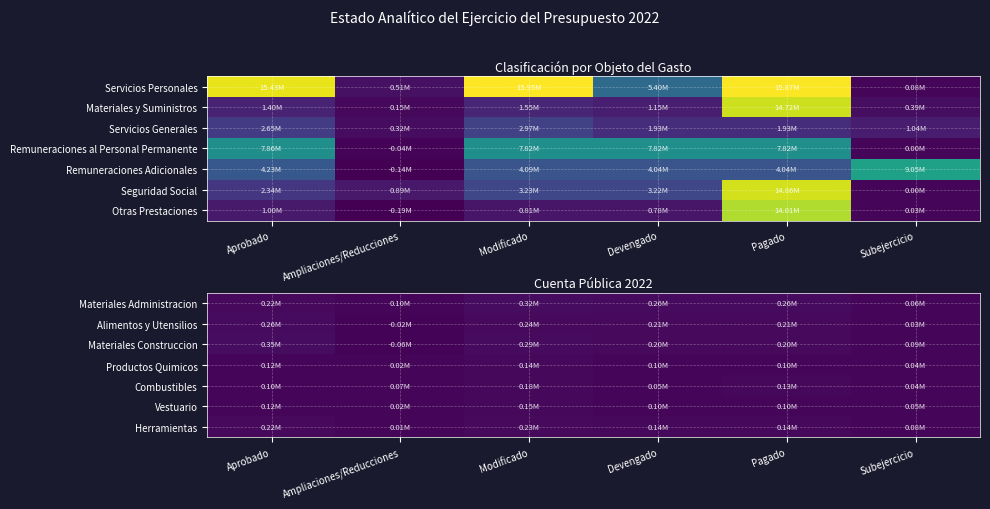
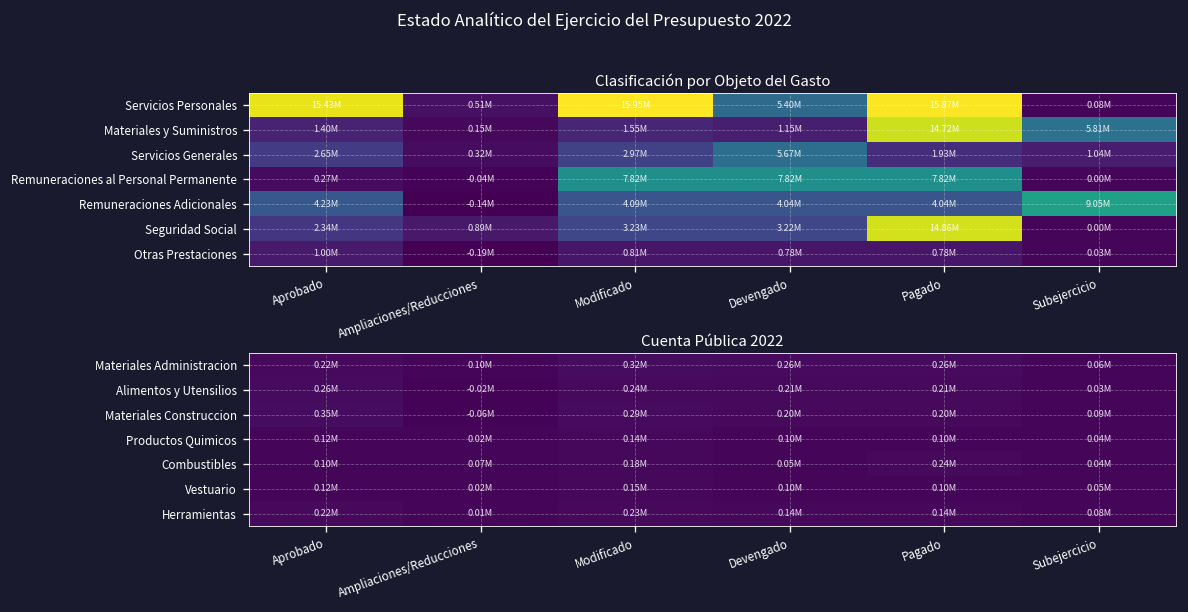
Clasificación por Objeto del Gasto, Materiales y Suministros, Subejercicio: 0.39M -> 5.81M
Clasificación por Objeto del Gasto, Servicios Generales, Devengado: 1.93M -> 5.67M
Clasificación por Objeto del Gasto, Remuneraciones al Personal Permanente, Aprobado: 7.86M -> 0.27M
Clasificación por Objeto del Gasto, Otras Prestaciones, Pagado: 14.01M -> 0.78M
Cuenta Pública 2022, Combustibles, Pagado: 0.13M -> 0.24M
